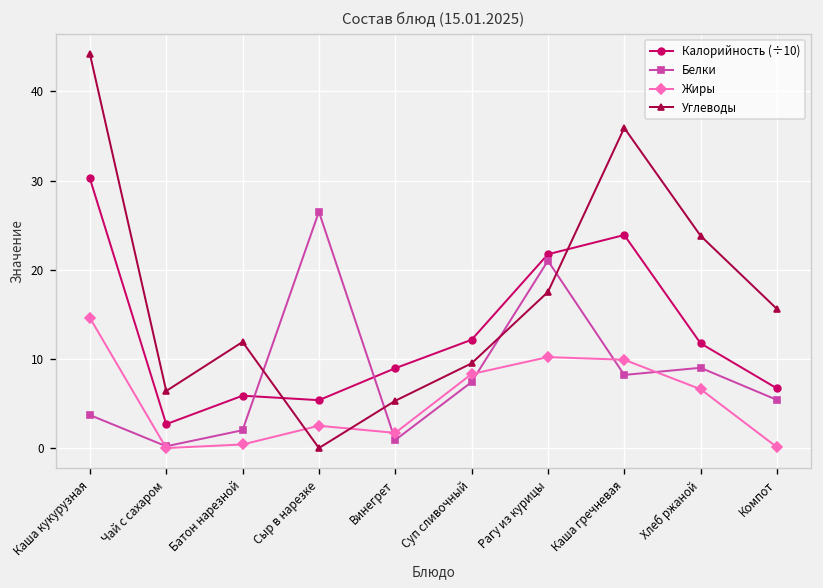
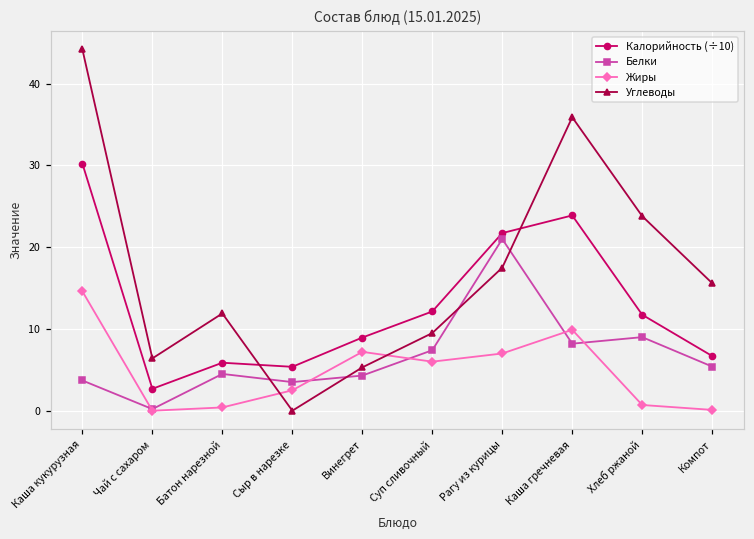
Белки, Батон нарезной: 2 -> 5
Белки, Сыр в нарезке: 27 -> 4
Белки, Винегрет: 1 -> 4
Жиры, Винегрет: 2 -> 7
Жиры, Суп сливочный: 8 -> 6
Жиры, Рагу из курицы: 10 -> 7
Жиры, Хлеб ржаной: 7 -> 1
